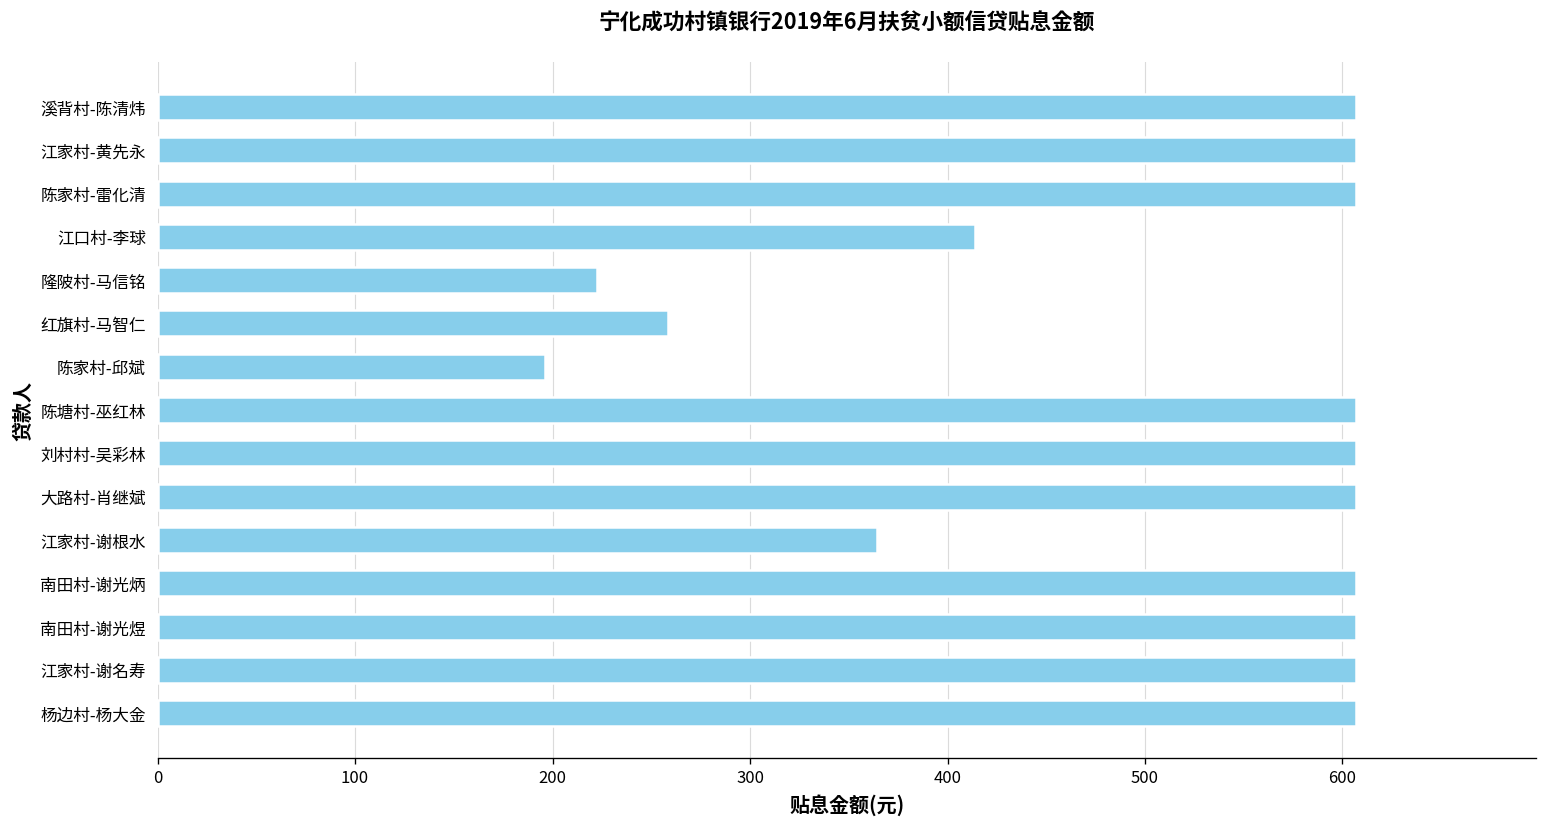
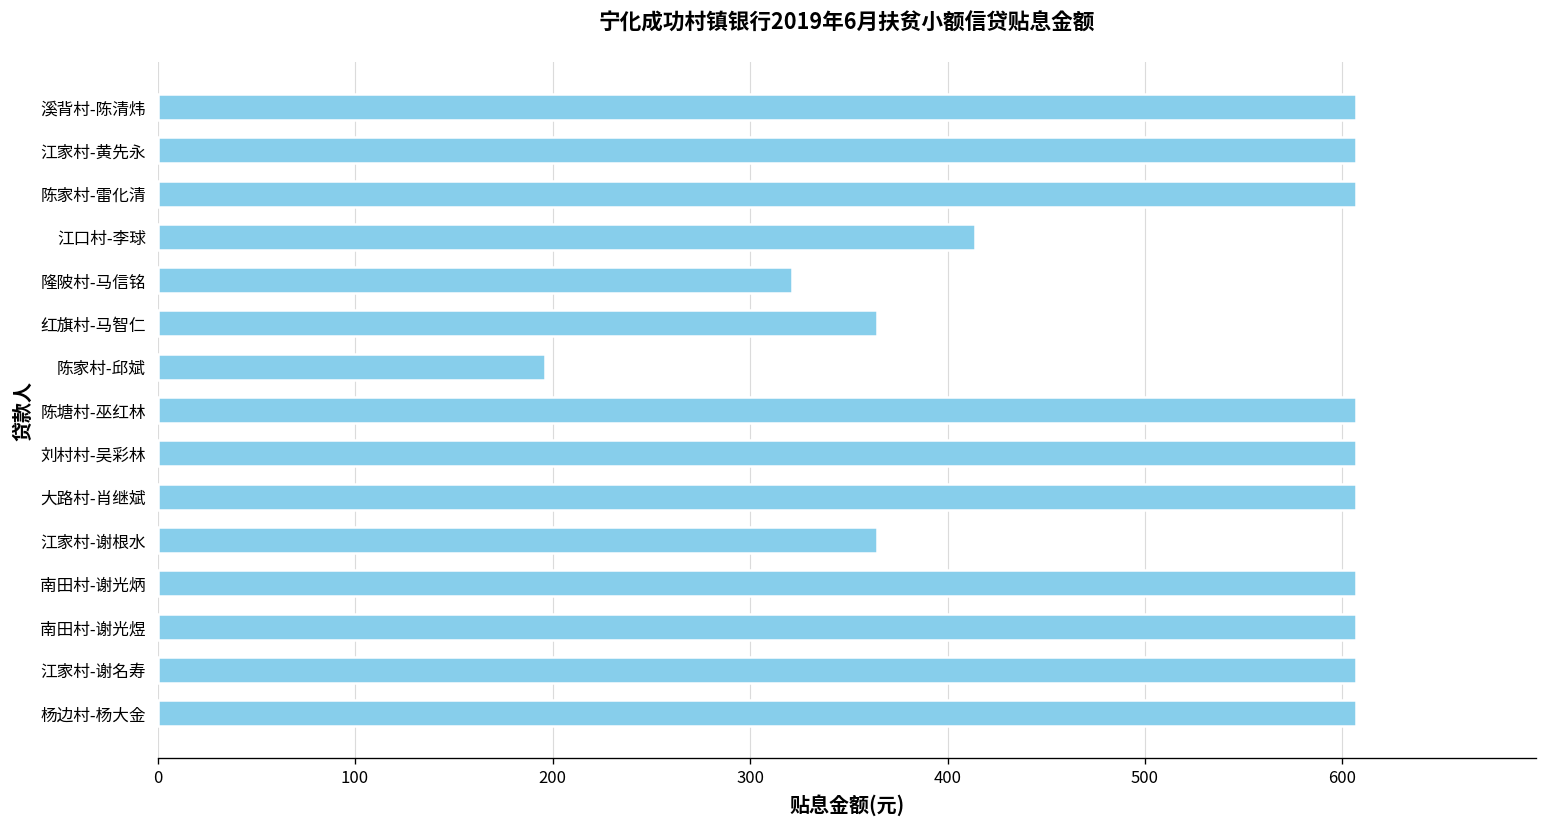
隆陂村-马信铭: 222 -> 321
红旗村-马智仁: 258 -> 364
